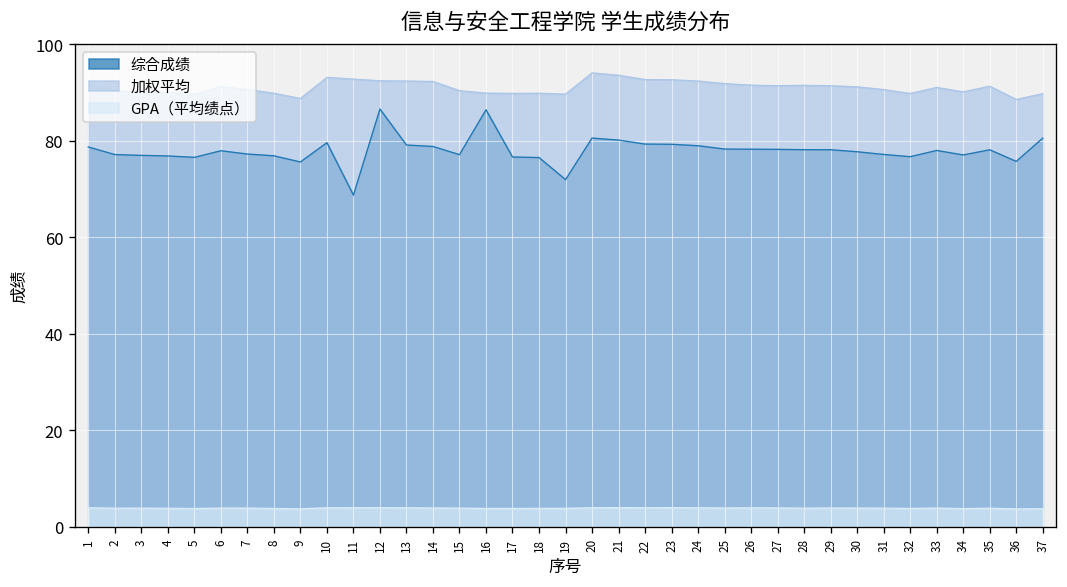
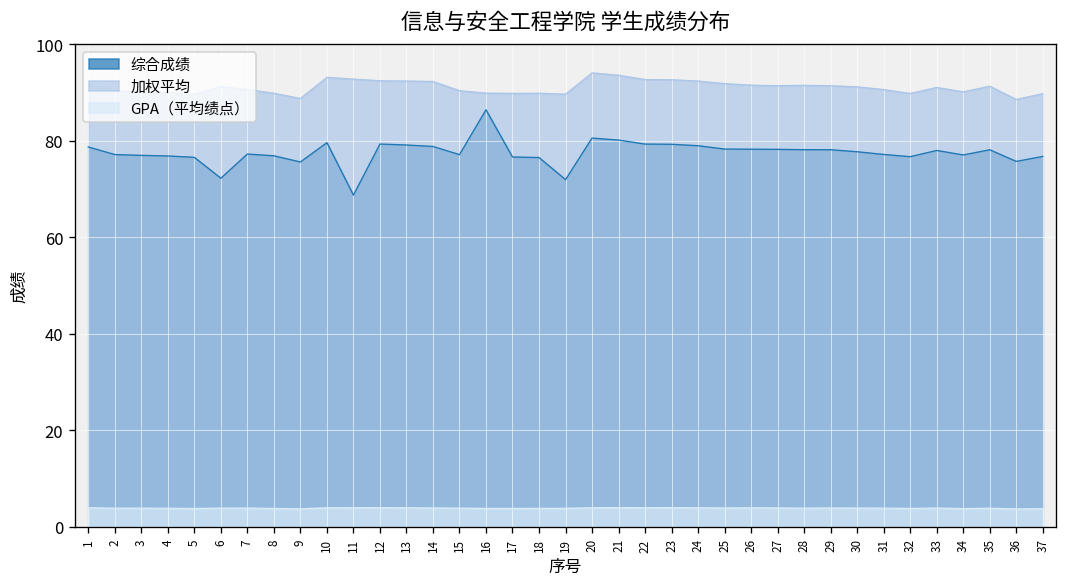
综合成绩, 6: 78 -> 72
综合成绩, 12: 87 -> 79
综合成绩, 37: 81 -> 77
